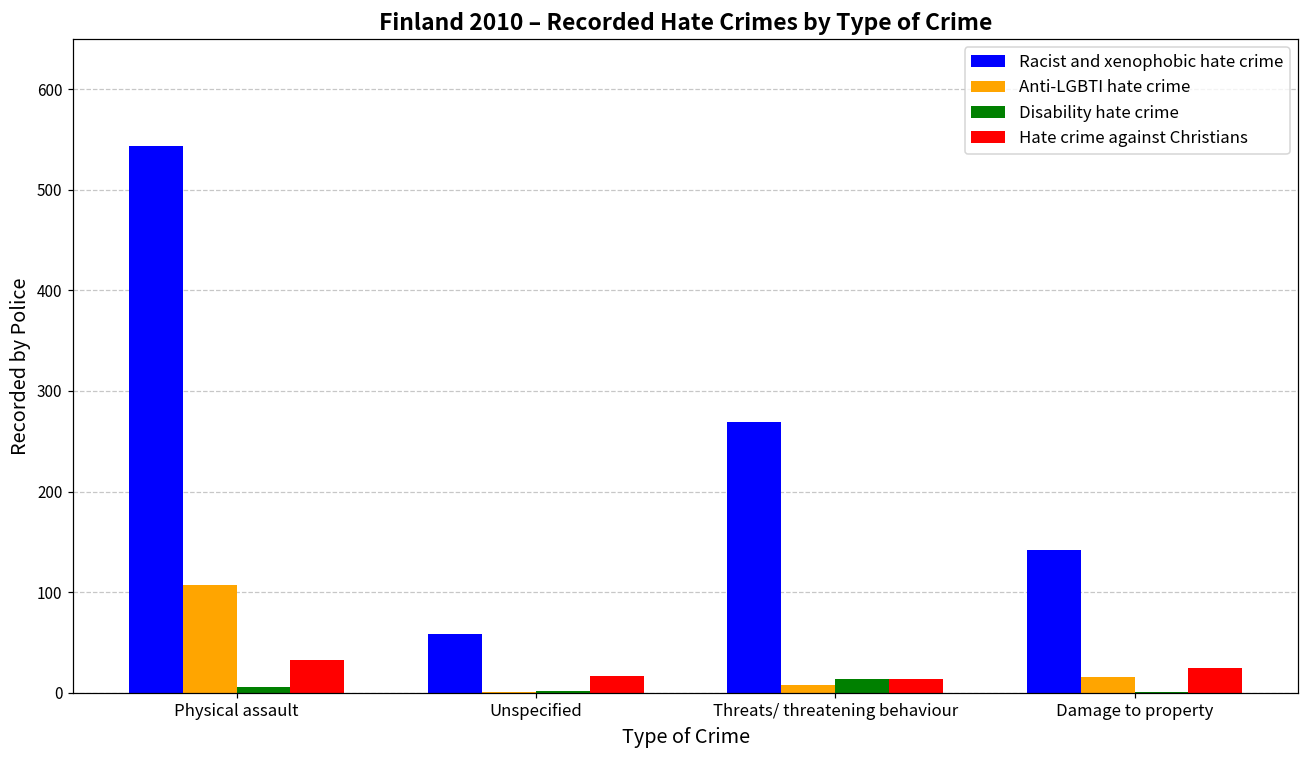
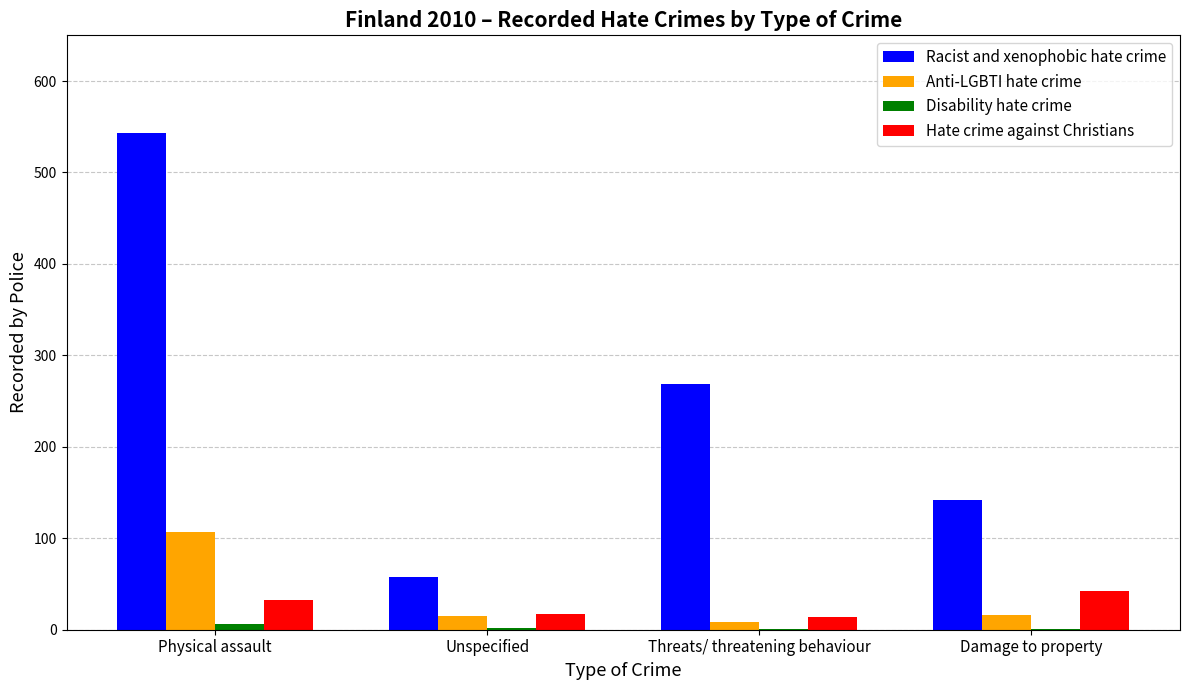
Anti-LGBTI hate crime, Unspecified: 0 -> 20
Disability hate crime, Threats/ threatening behaviour: 10 -> 0
Hate crime against Christians, Damage to property: 30 -> 40
